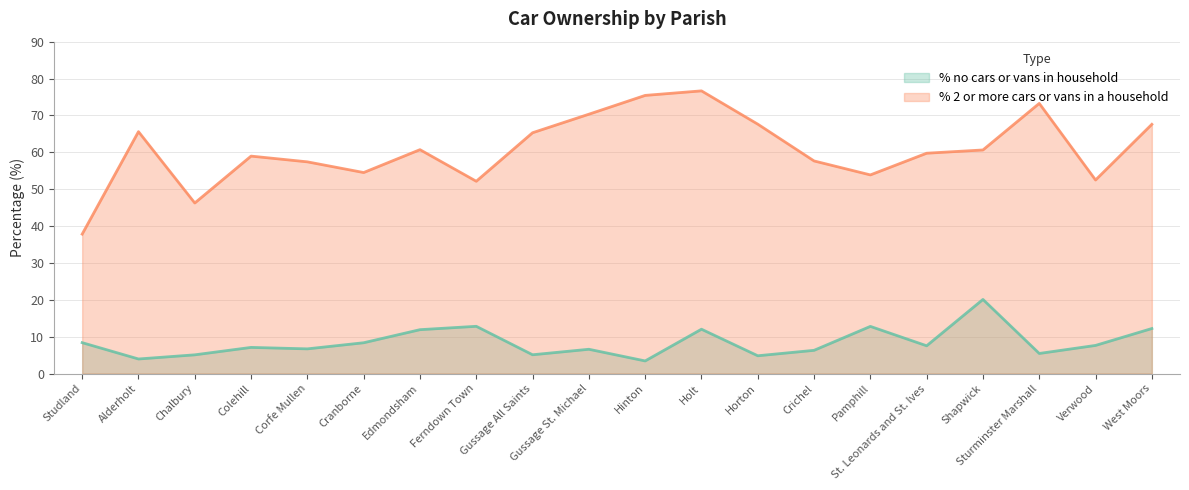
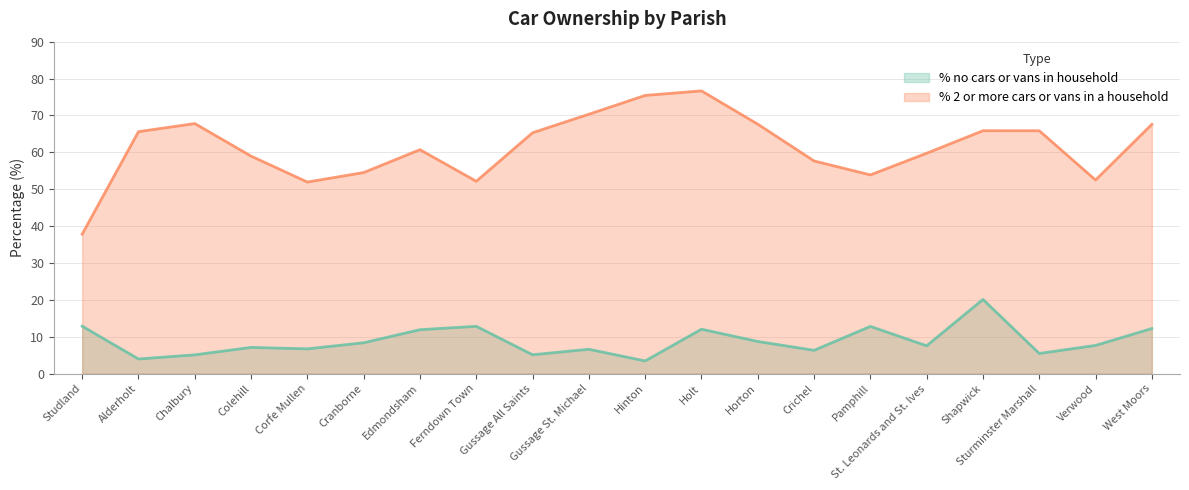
% no cars or vans in household, Studland: 8 -> 13
% 2 or more cars or vans in a household, Chalbury: 46 -> 68
% 2 or more cars or vans in a household, Corfe Mullen: 57 -> 52
% no cars or vans in household, Horton: 5 -> 9
% 2 or more cars or vans in a household, Shapwick: 61 -> 66
% 2 or more cars or vans in a household, Sturminster Marshall: 73 -> 66
